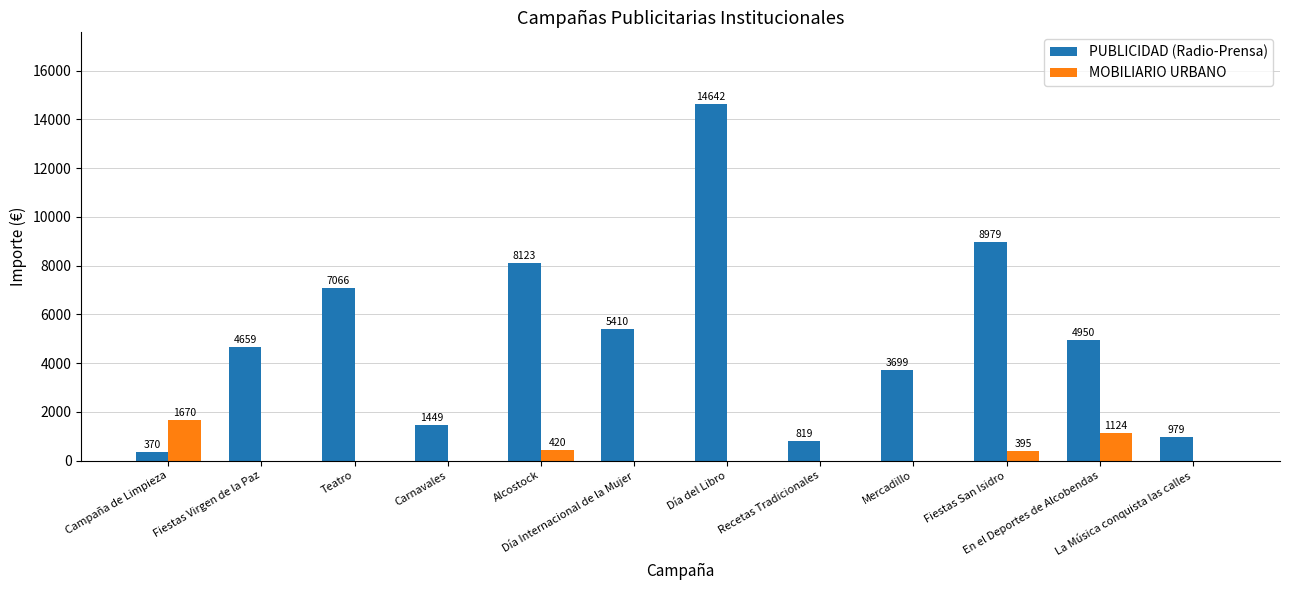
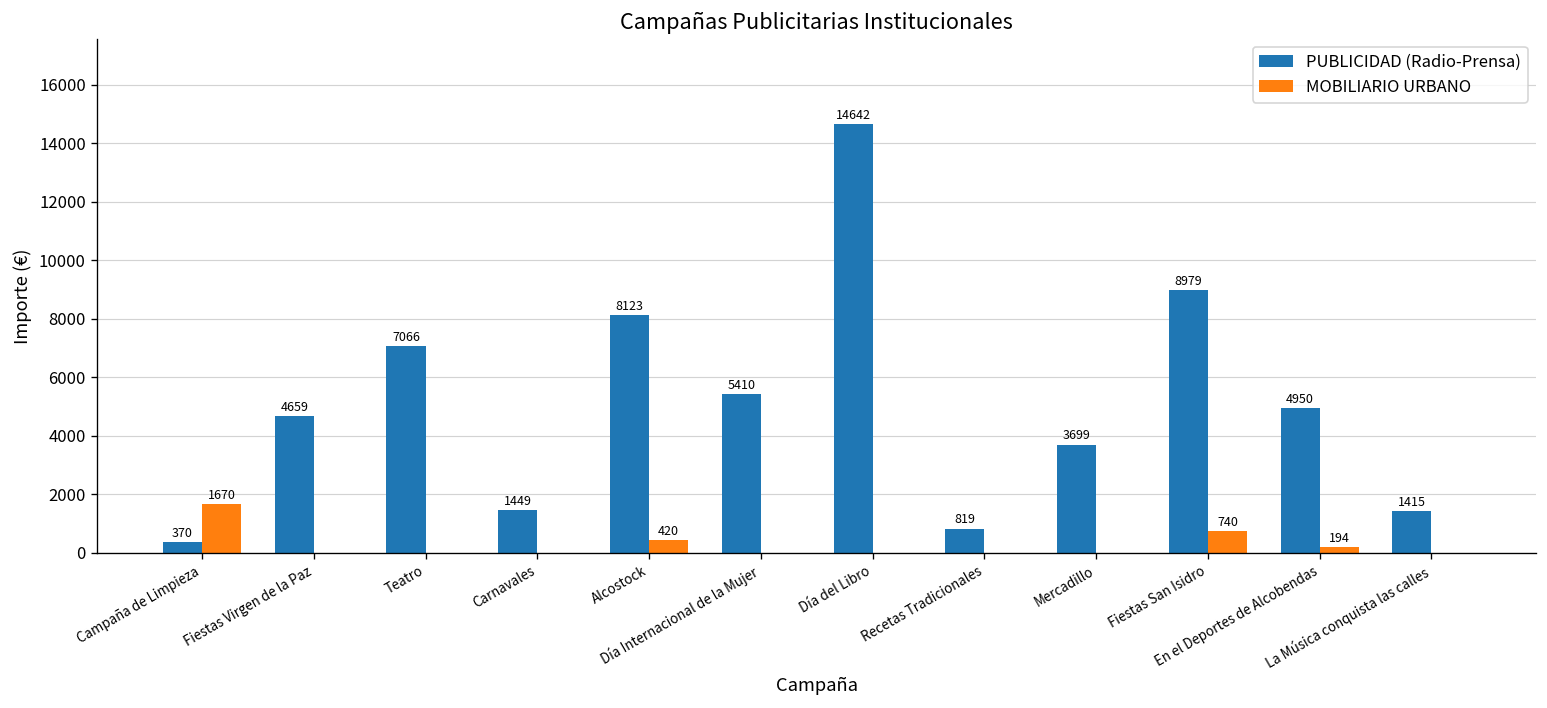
MOBILIARIO URBANO, Fiestas San Isidro: 395 -> 740
MOBILIARIO URBANO, En el Deportes de Alcobendas: 1124 -> 194
PUBLICIDAD (Radio-Prensa), La Música conquista las calles: 979 -> 1415
